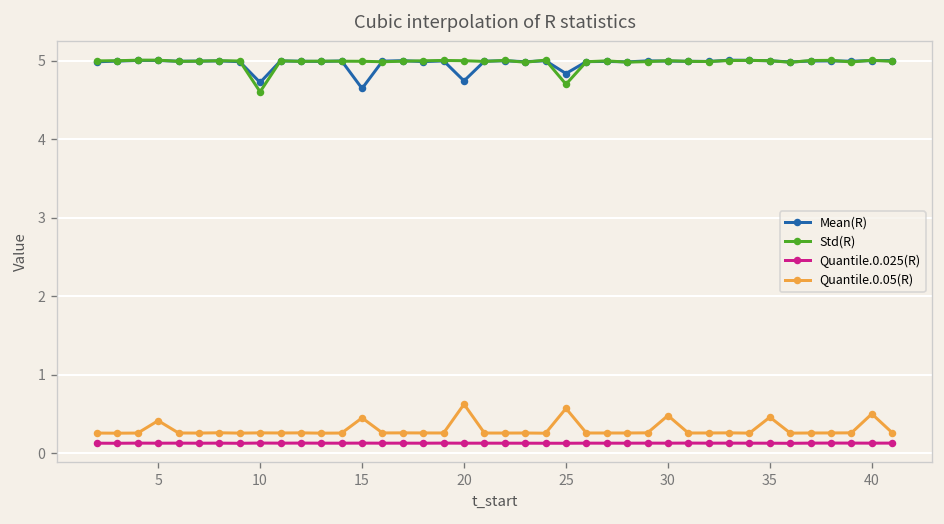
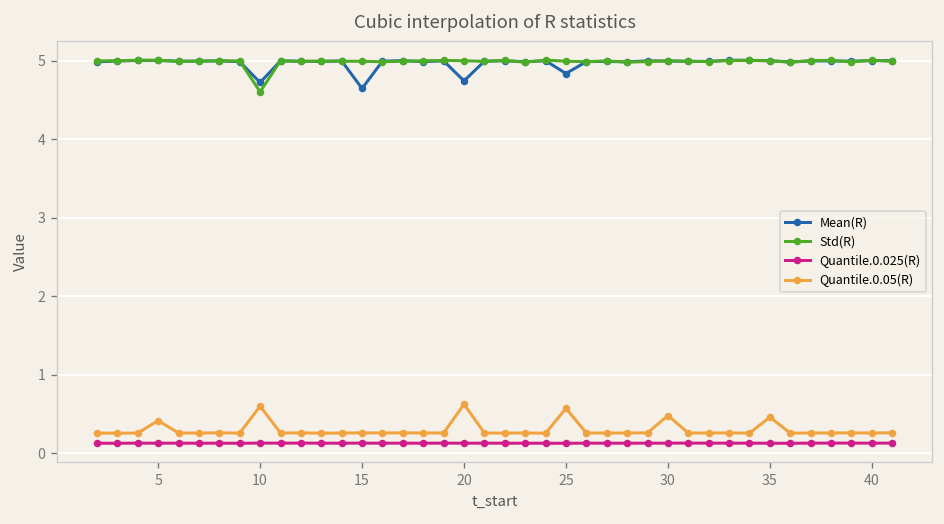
Quantile.0.05(R), 10: 0.3 -> 0.6
Quantile.0.05(R), 15: 0.4 -> 0.3
Std(R), 25: 4.7 -> 5.0
Quantile.0.05(R), 40: 0.5 -> 0.3
